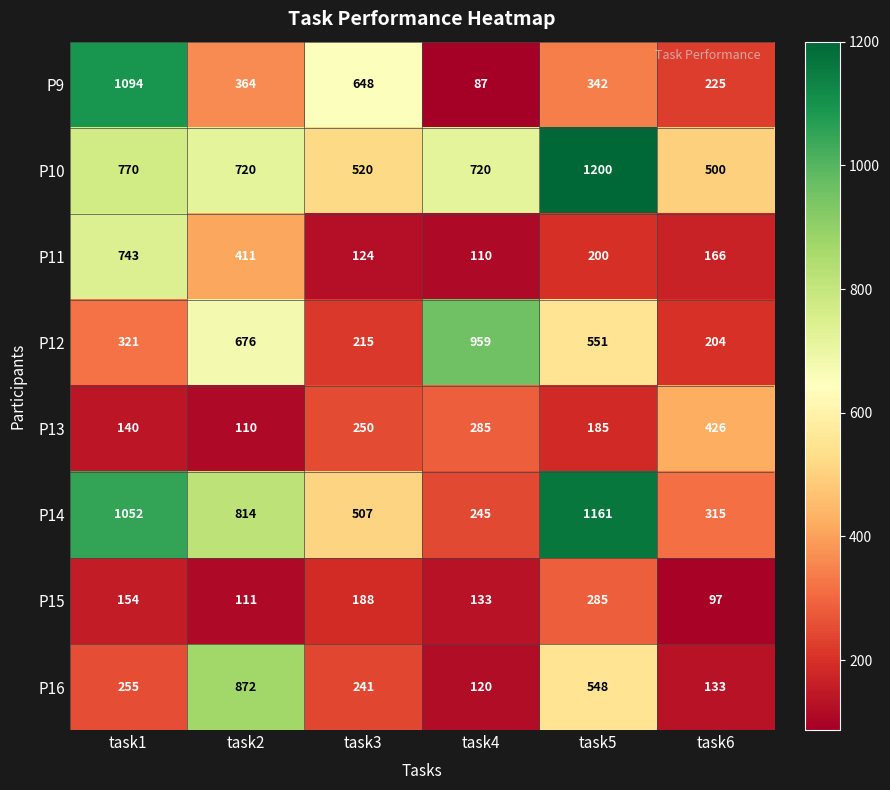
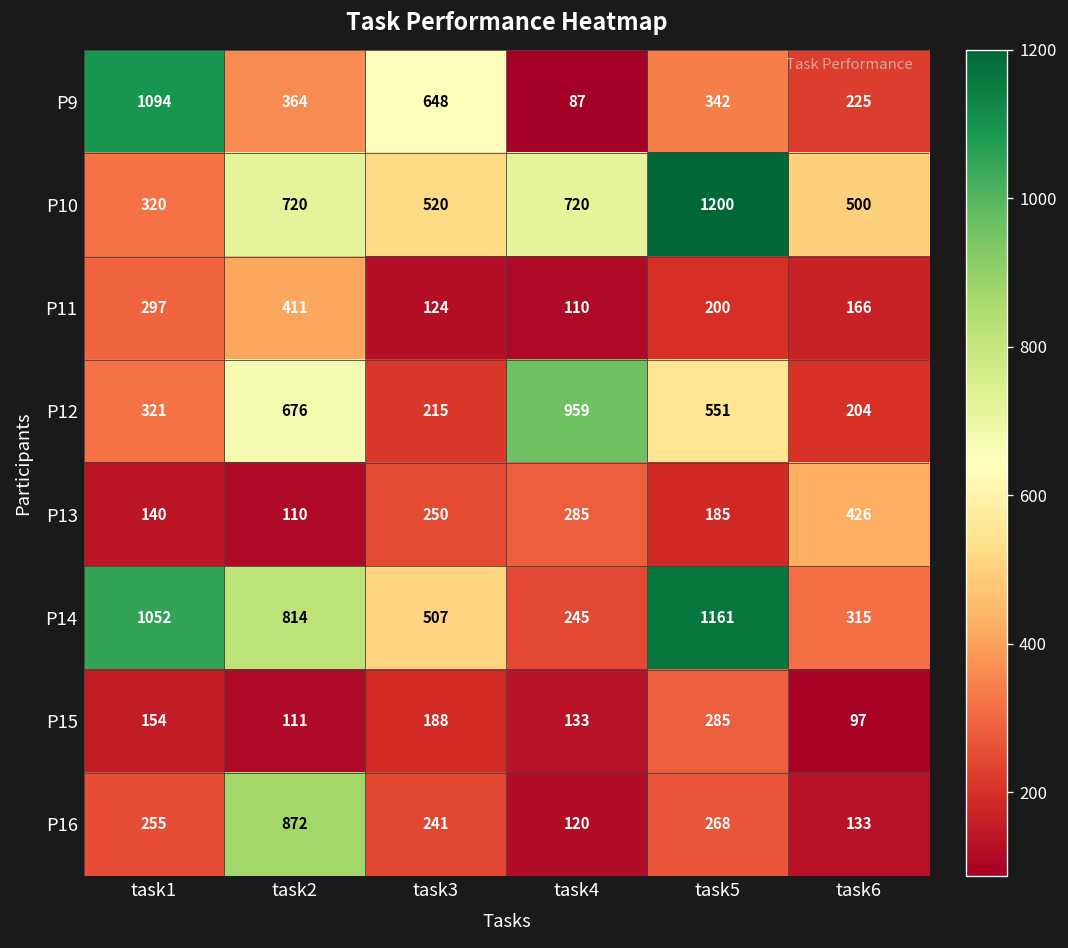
P10, task1: 770 -> 320
P11, task1: 743 -> 297
P16, task5: 548 -> 268
